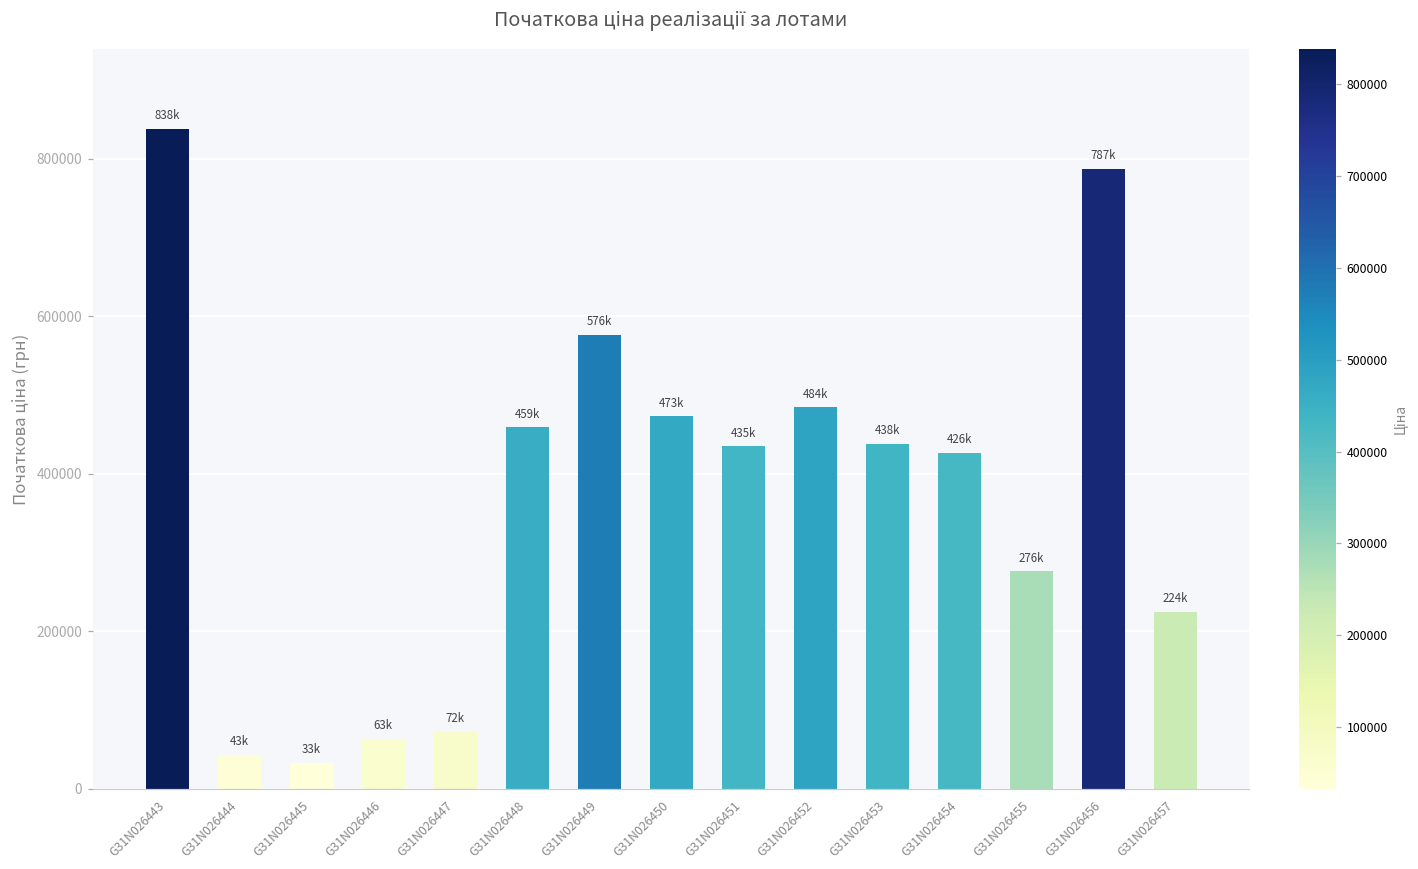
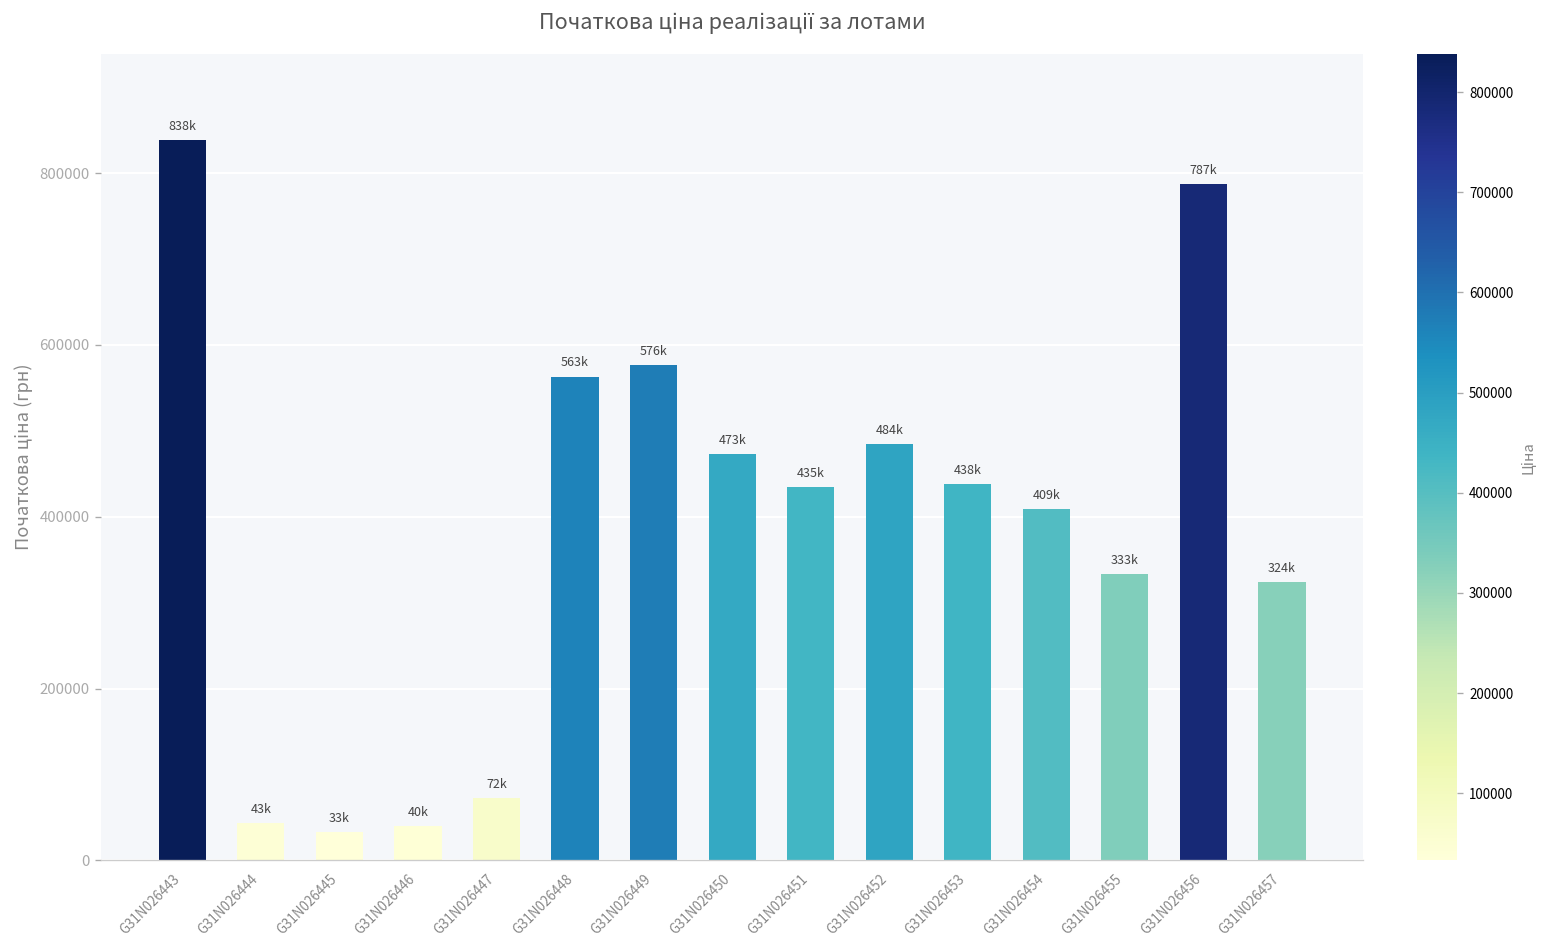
G31N026446: 63k -> 40k
G31N026448: 459k -> 563k
G31N026454: 426k -> 409k
G31N026455: 276k -> 333k
G31N026457: 224k -> 324k
